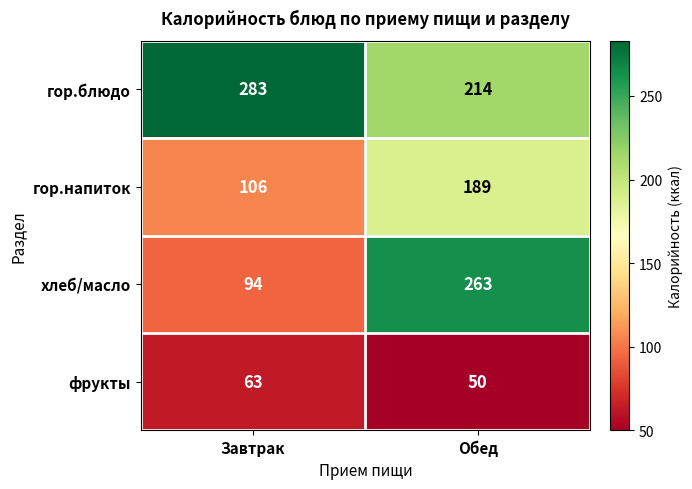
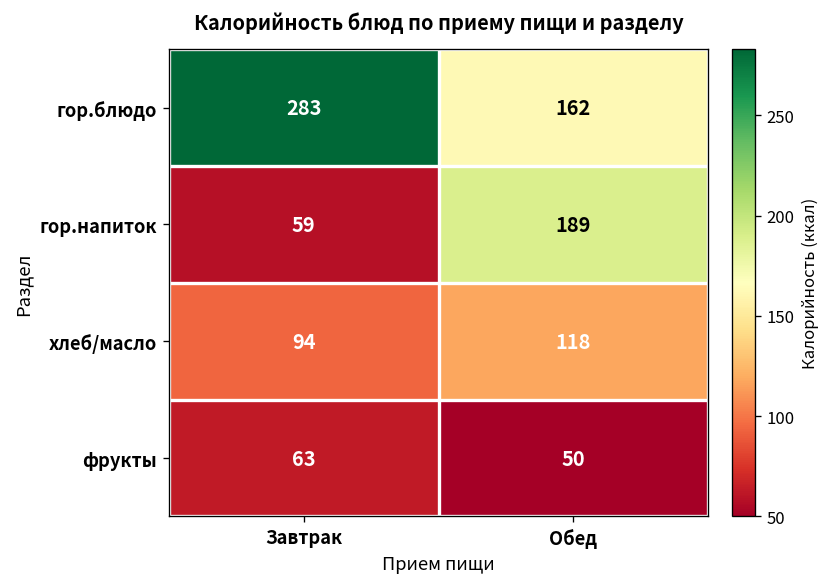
гор.блюдо, Обед: 214 -> 162
гор.напиток, Завтрак: 106 -> 59
хлеб/масло, Обед: 263 -> 118
